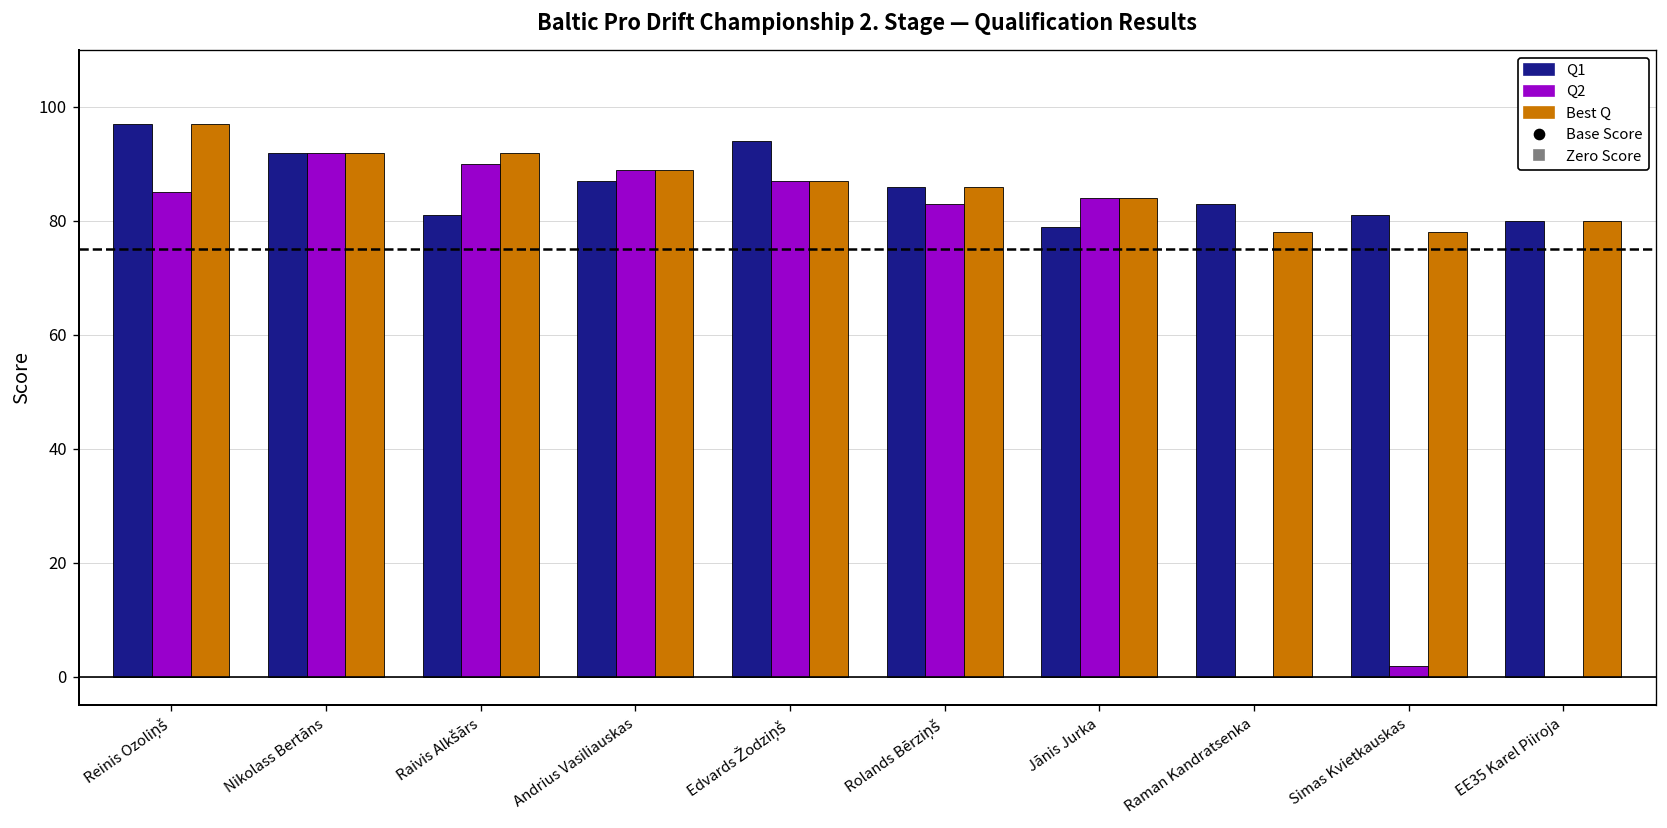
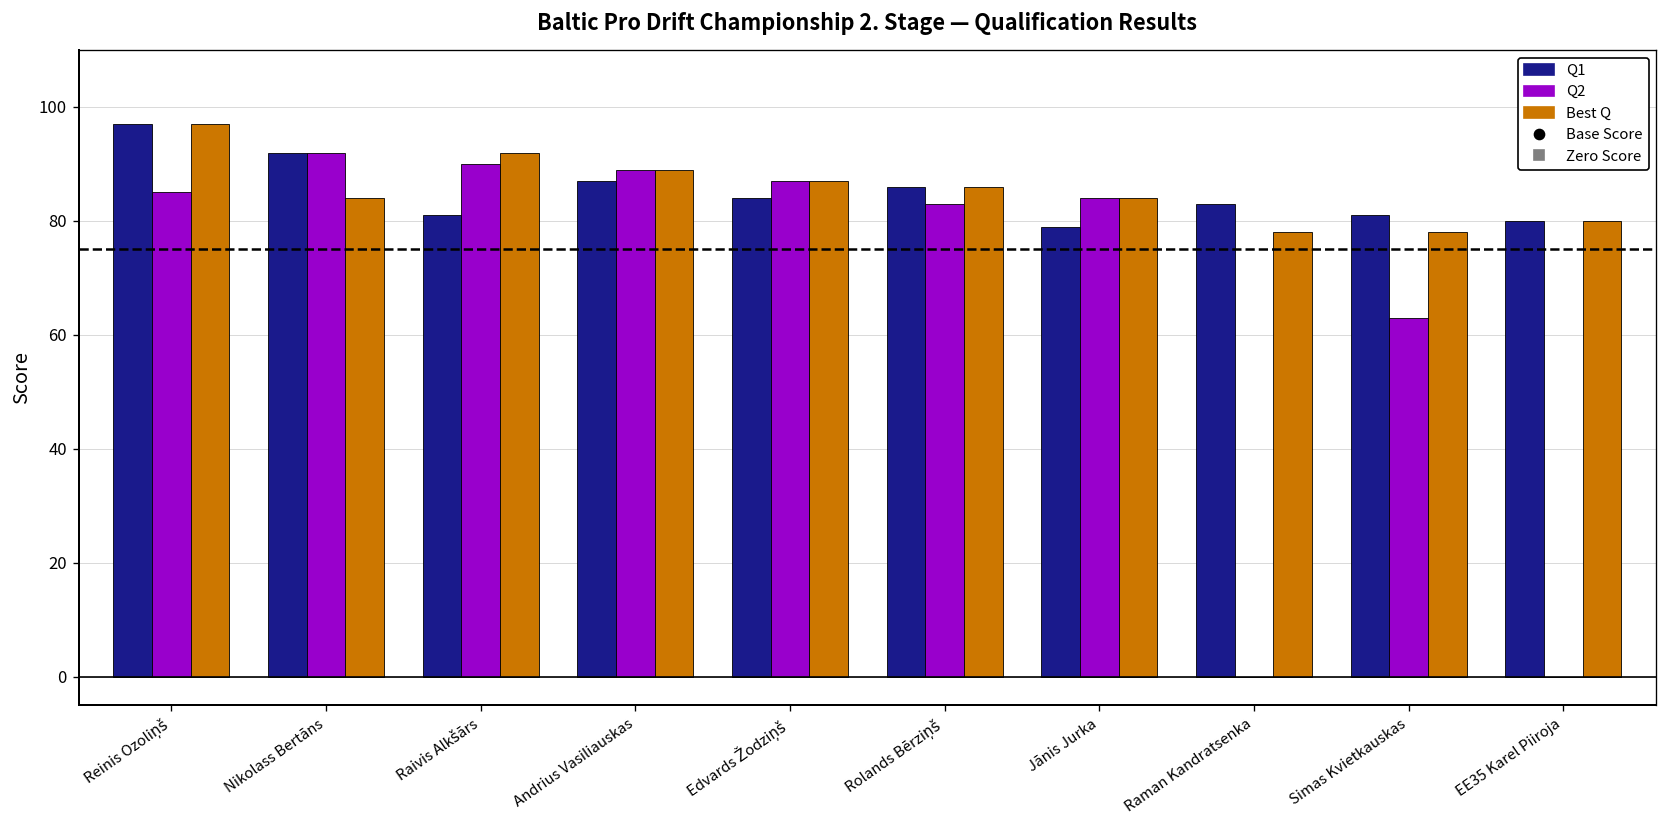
Best Q, Nikolass Bertāns: 92 -> 84
Q1, Edvards Žodziņš: 94 -> 84
Q2, Simas Kvietkauskas: 2 -> 63
